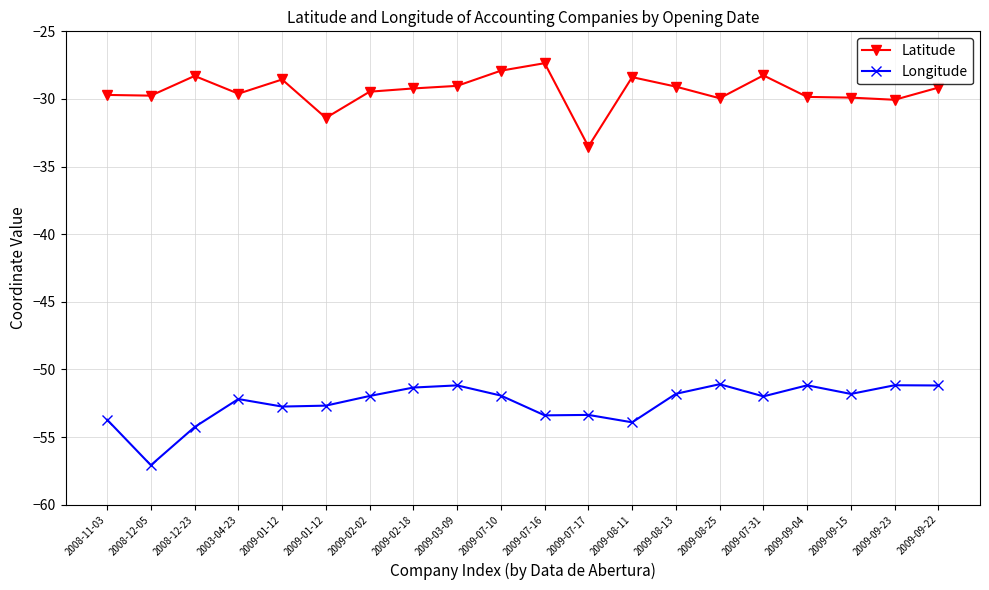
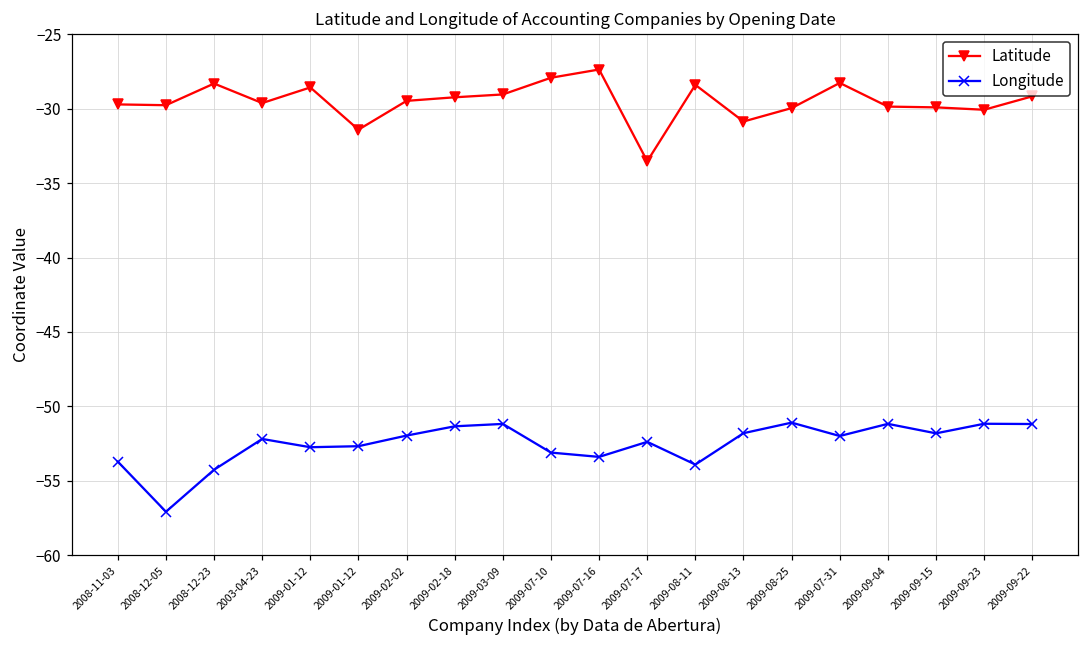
Longitude, 2009-07-10: -51.9 -> -53.1
Longitude, 2009-07-17: -53.4 -> -52.4
Latitude, 2009-08-13: -29.1 -> -30.9
